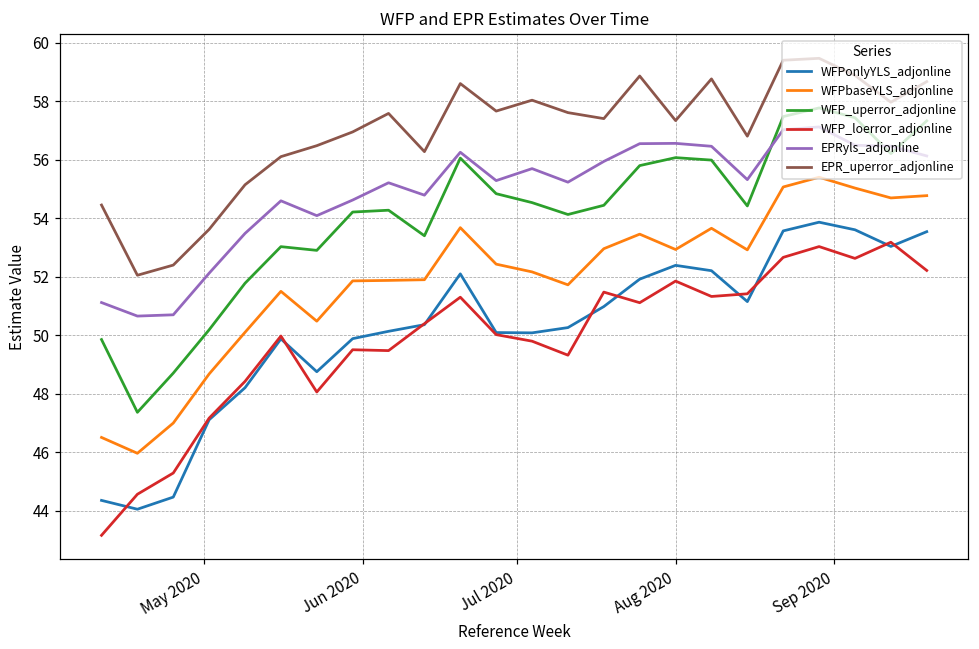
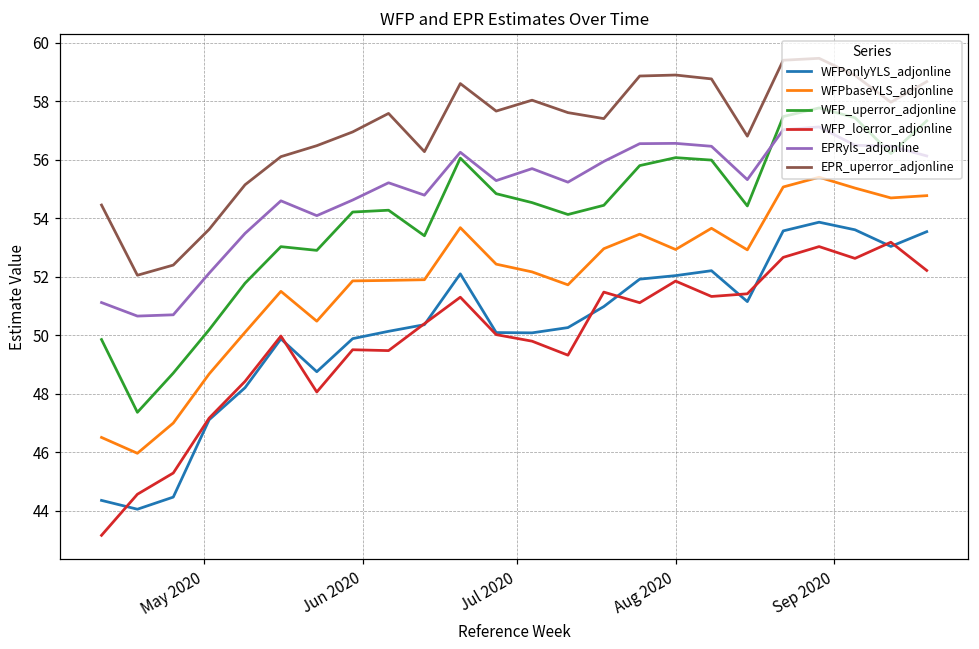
WFPonlyYLS_adjonline, Aug 2020: 52.4 -> 52.0
EPR_uperror_adjonline, Aug 2020: 57.3 -> 58.9
